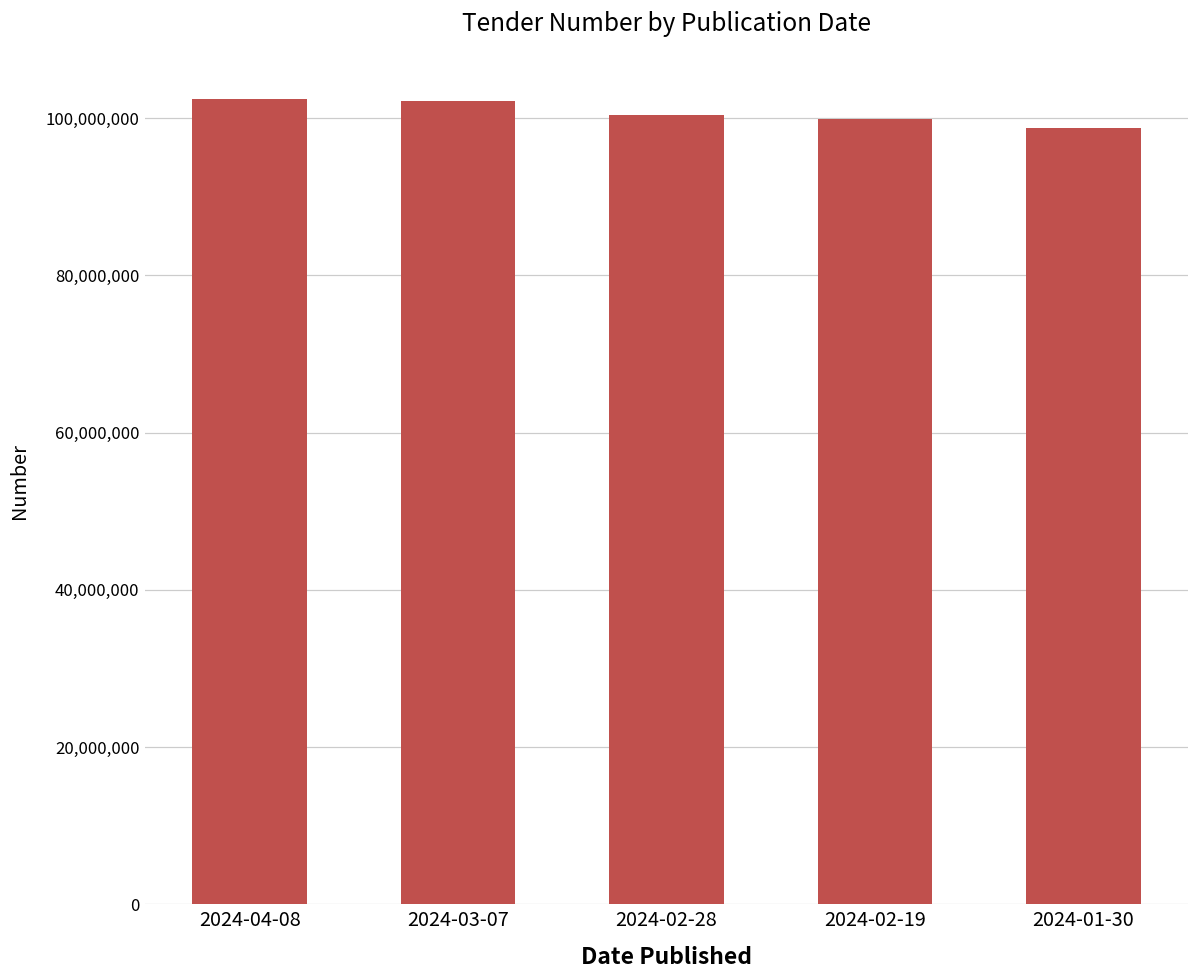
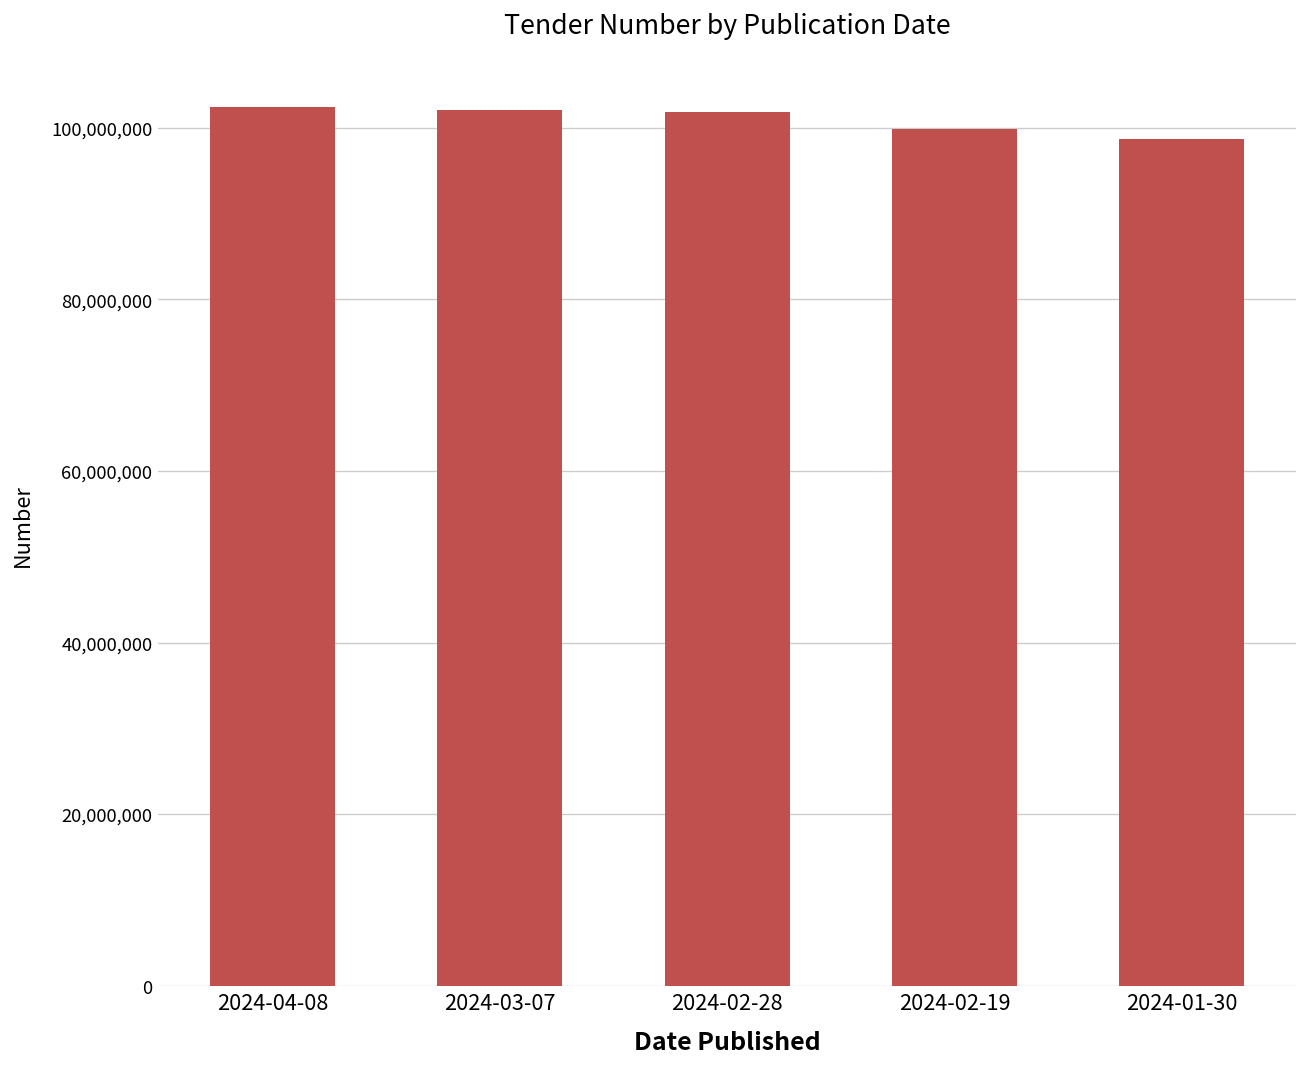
2024-02-28: 100,000,000 -> 102,000,000
